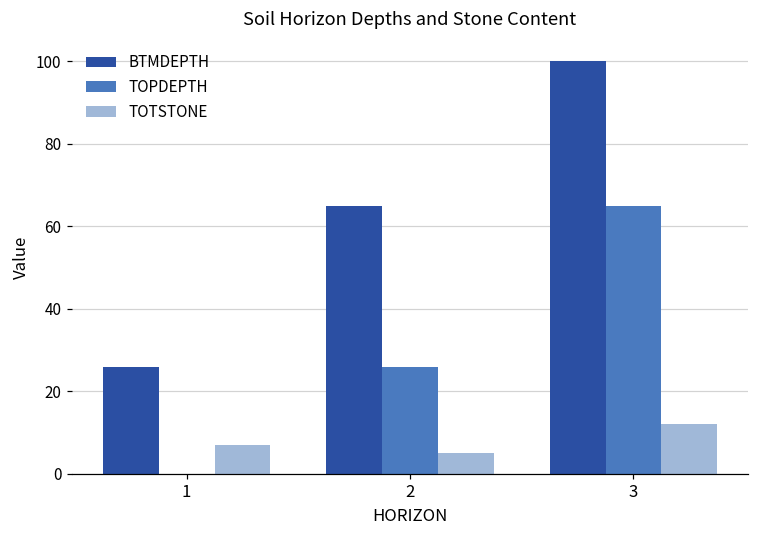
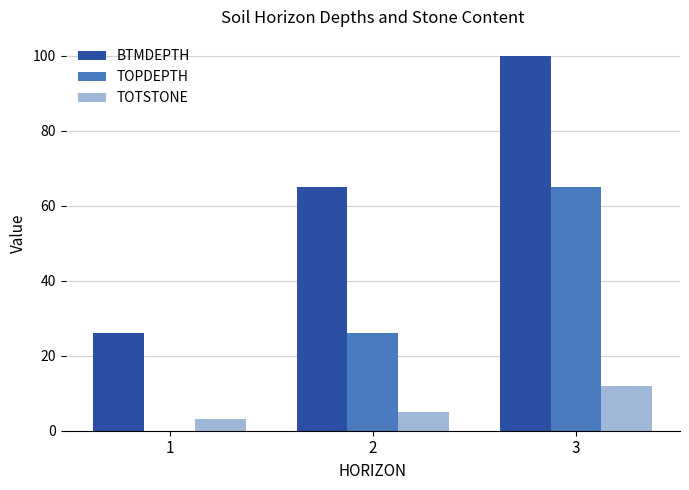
TOTSTONE, 1: 7 -> 3
